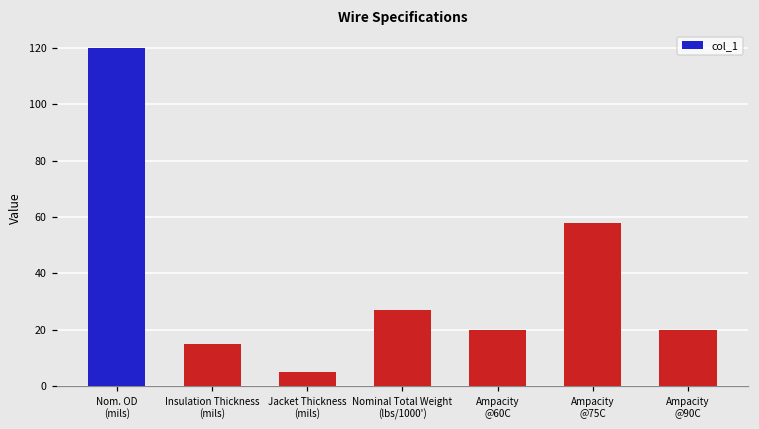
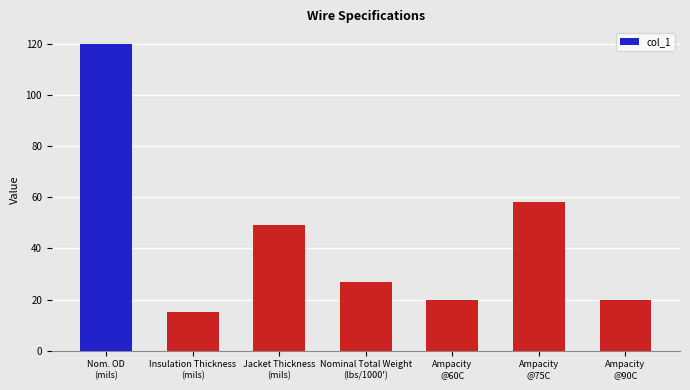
Jacket Thickness (mils): 5 -> 49
